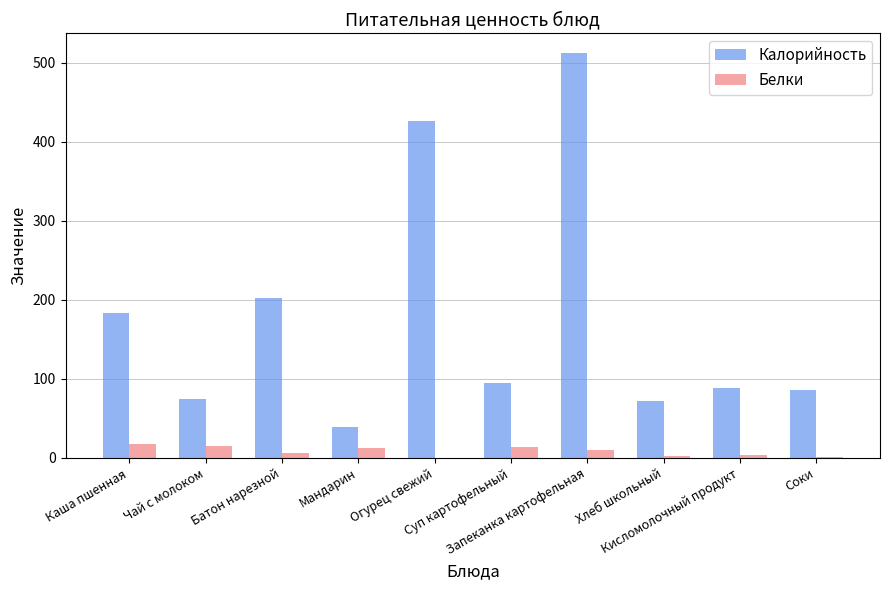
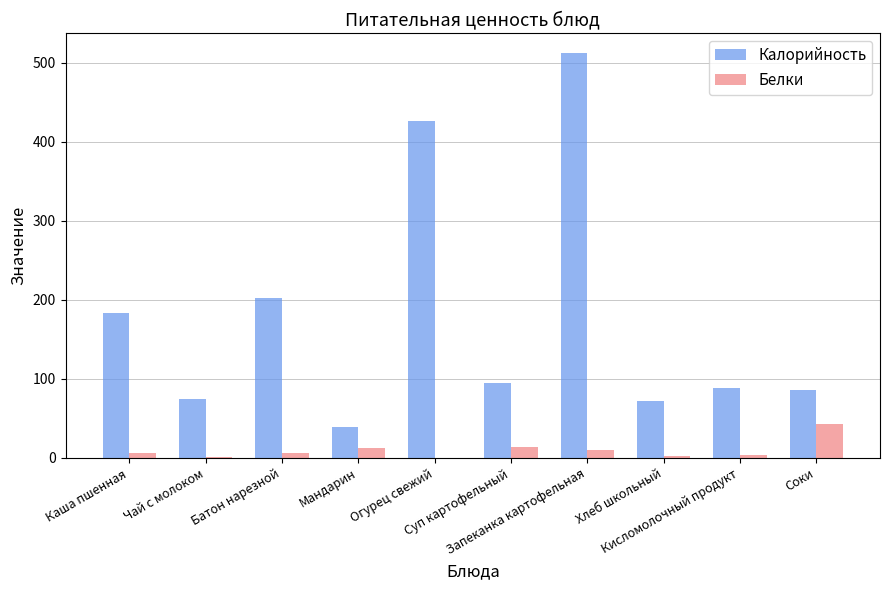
Белки, Каша пшенная: 20 -> 10
Белки, Чай с молоком: 20 -> 0
Белки, Соки: 0 -> 40
